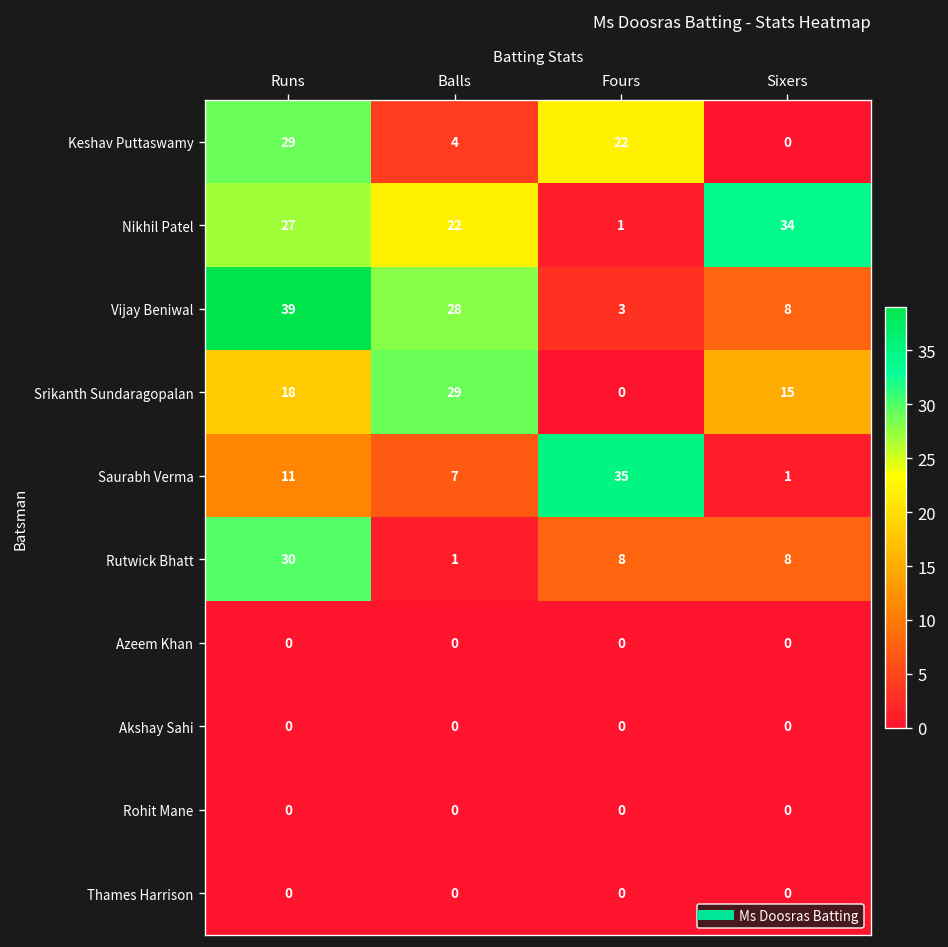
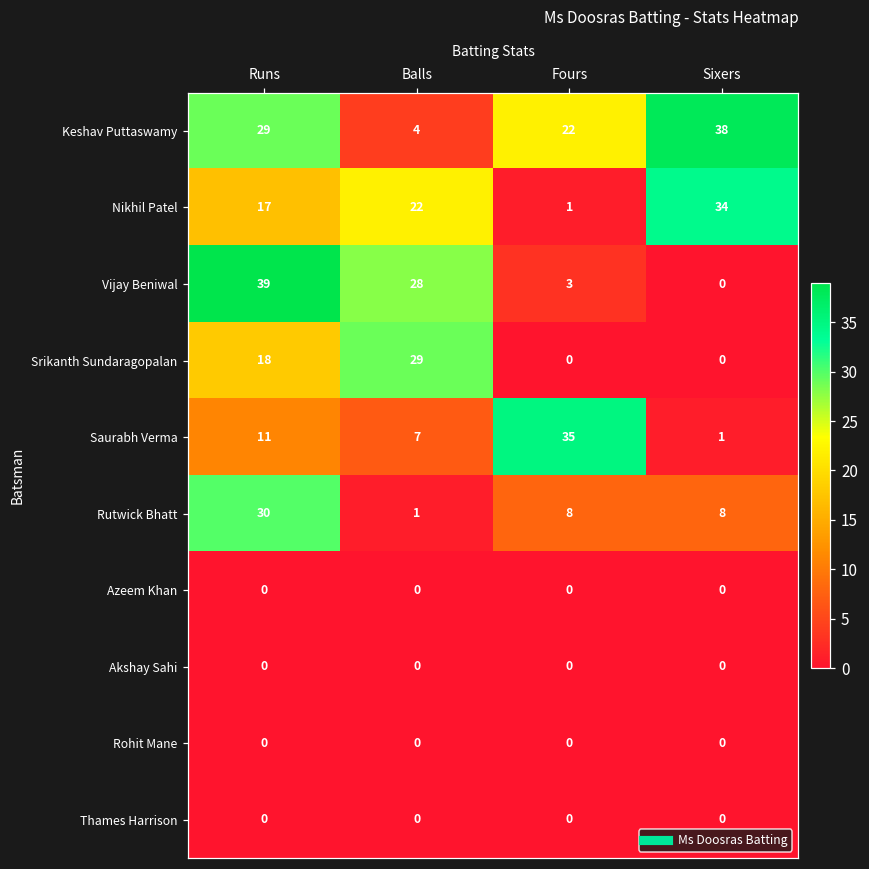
Keshav Puttaswamy, Sixers: 0 -> 38
Nikhil Patel, Runs: 27 -> 17
Vijay Beniwal, Sixers: 8 -> 0
Srikanth Sundaragopalan, Sixers: 15 -> 0
